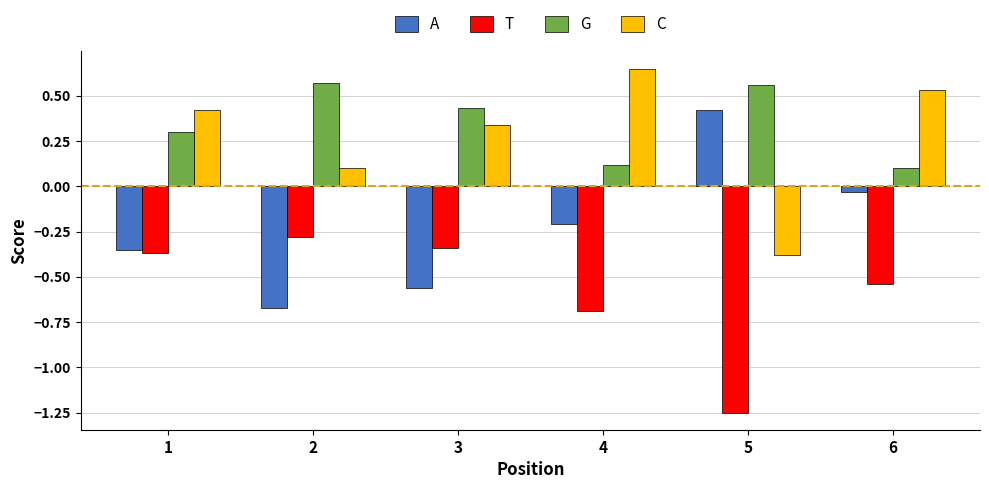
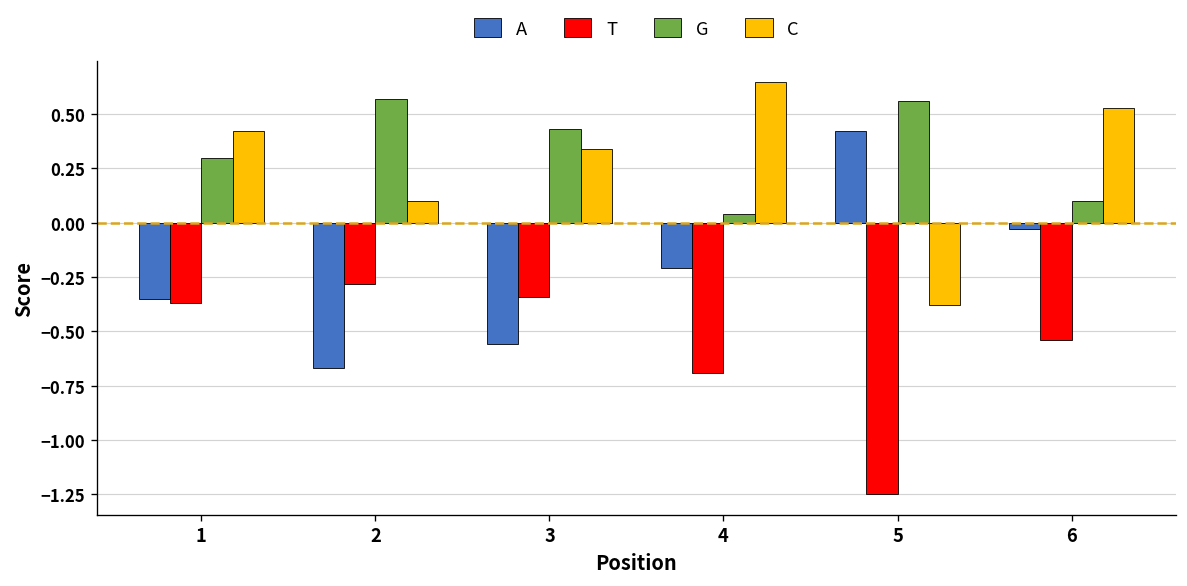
G, 4: 0.12 -> 0.04
